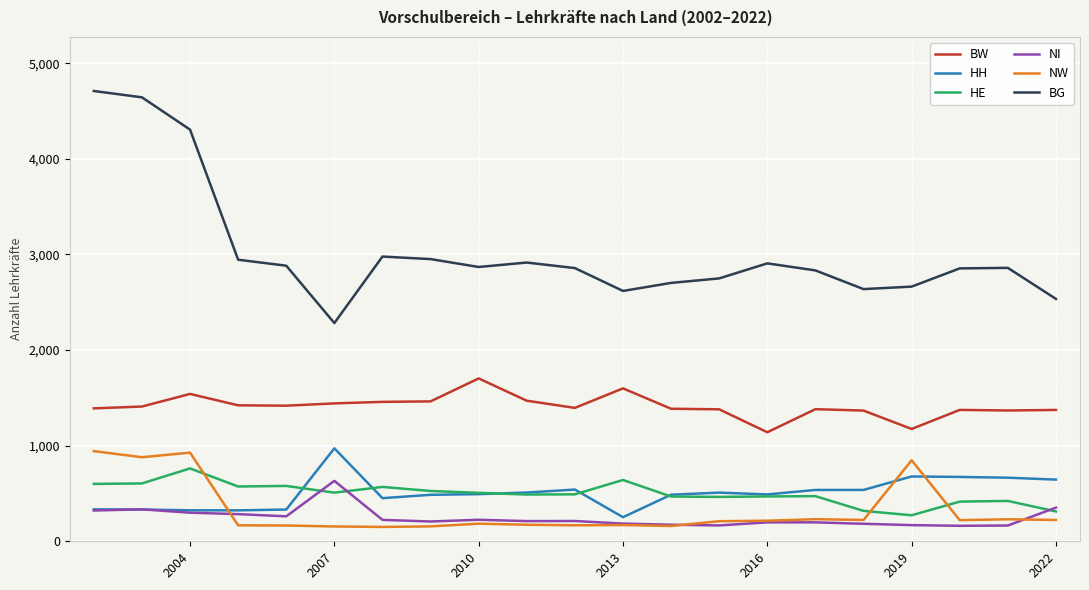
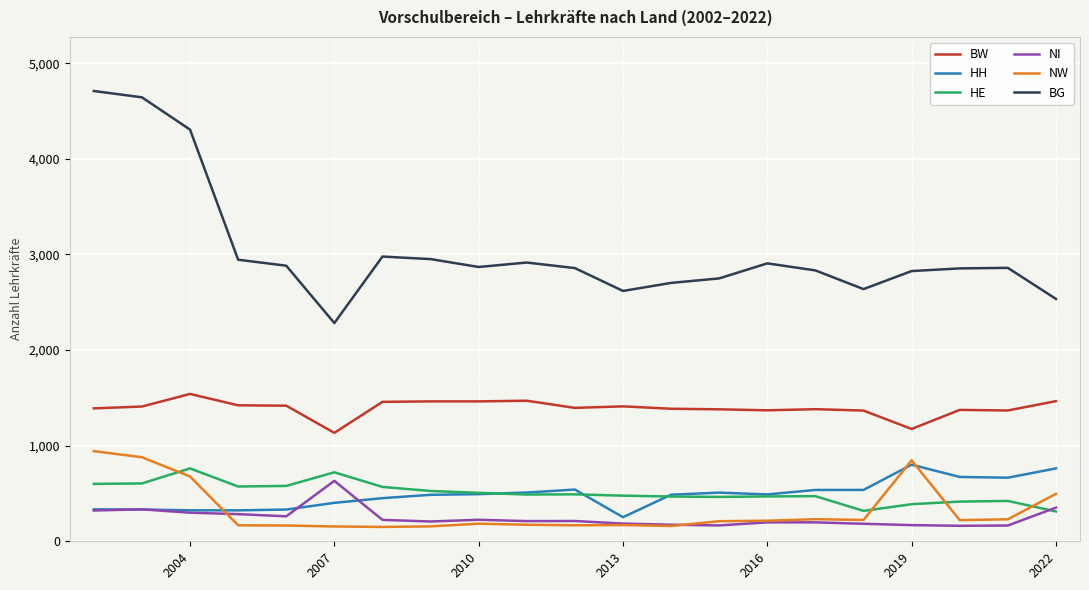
NW, 2004: 900 -> 700
BW, 2007: 1,400 -> 1,100
HH, 2007: 1,000 -> 400
HE, 2007: 500 -> 700
BW, 2010: 1,700 -> 1,500
BW, 2013: 1,600 -> 1,400
HE, 2013: 600 -> 500
BW, 2016: 1,100 -> 1,400
HH, 2019: 700 -> 800
HE, 2019: 300 -> 400
BG, 2019: 2,700 -> 2,800
BW, 2022: 1,400 -> 1,500
HH, 2022: 600 -> 800
NW, 2022: 200 -> 500
